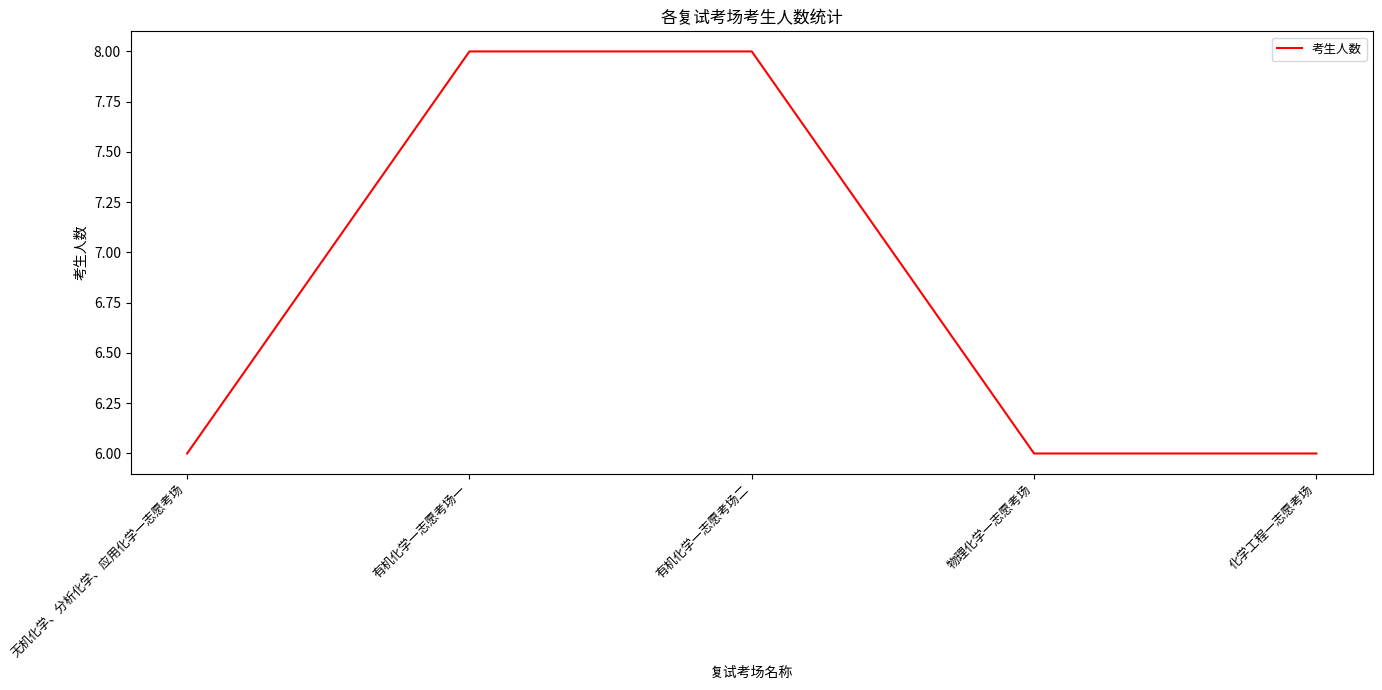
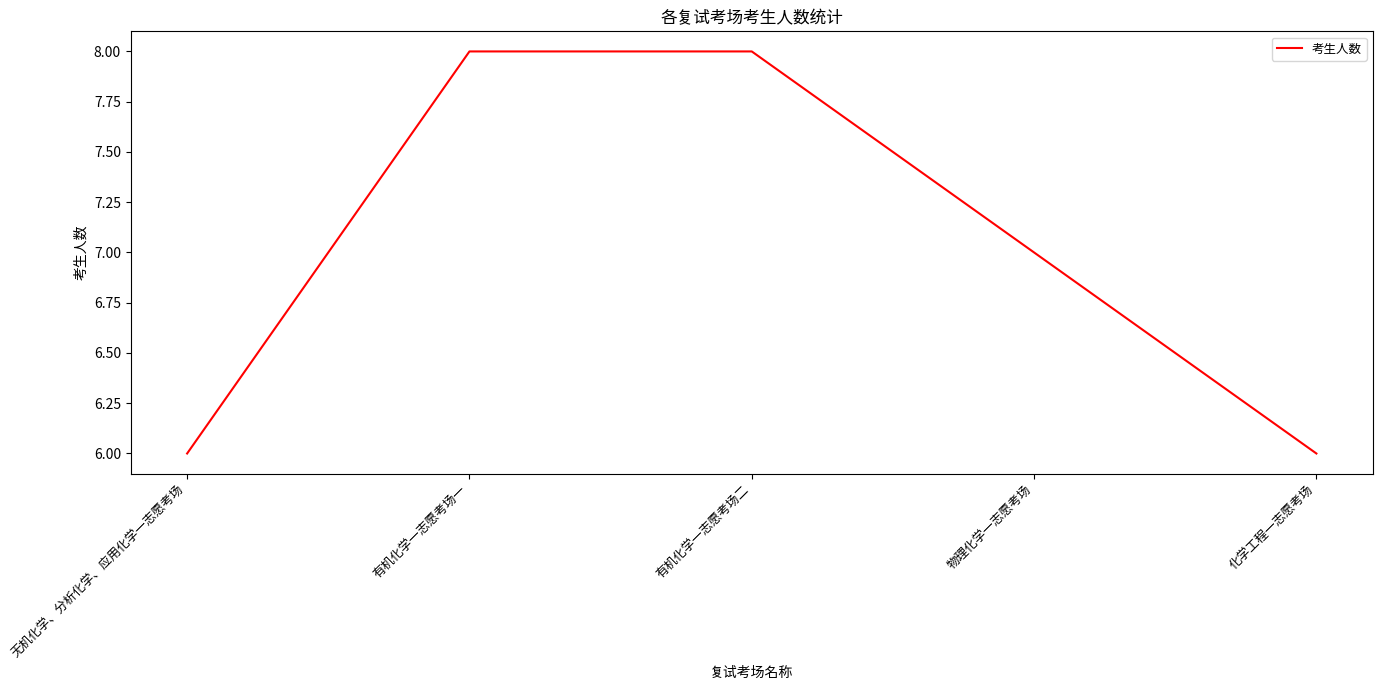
物理化学一志愿考场: 6 -> 7
